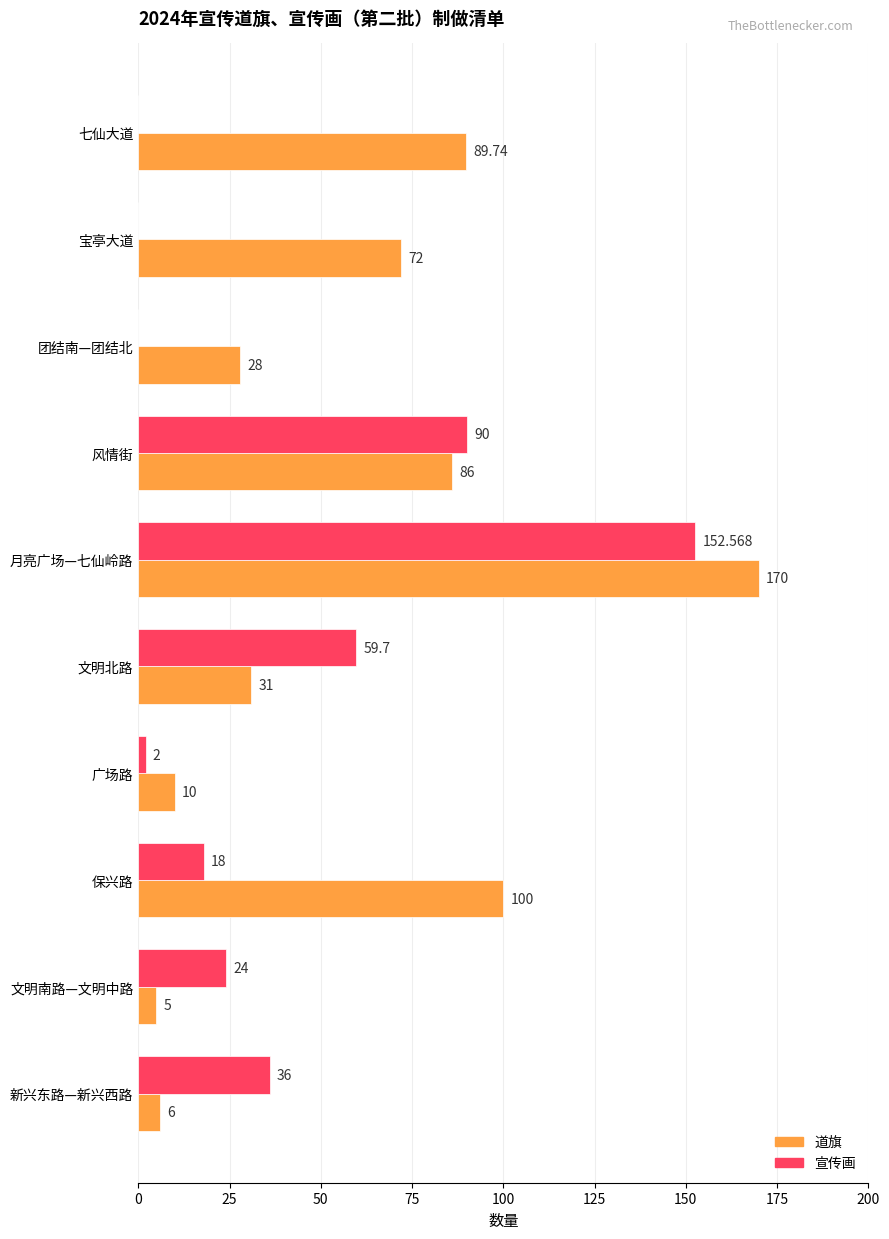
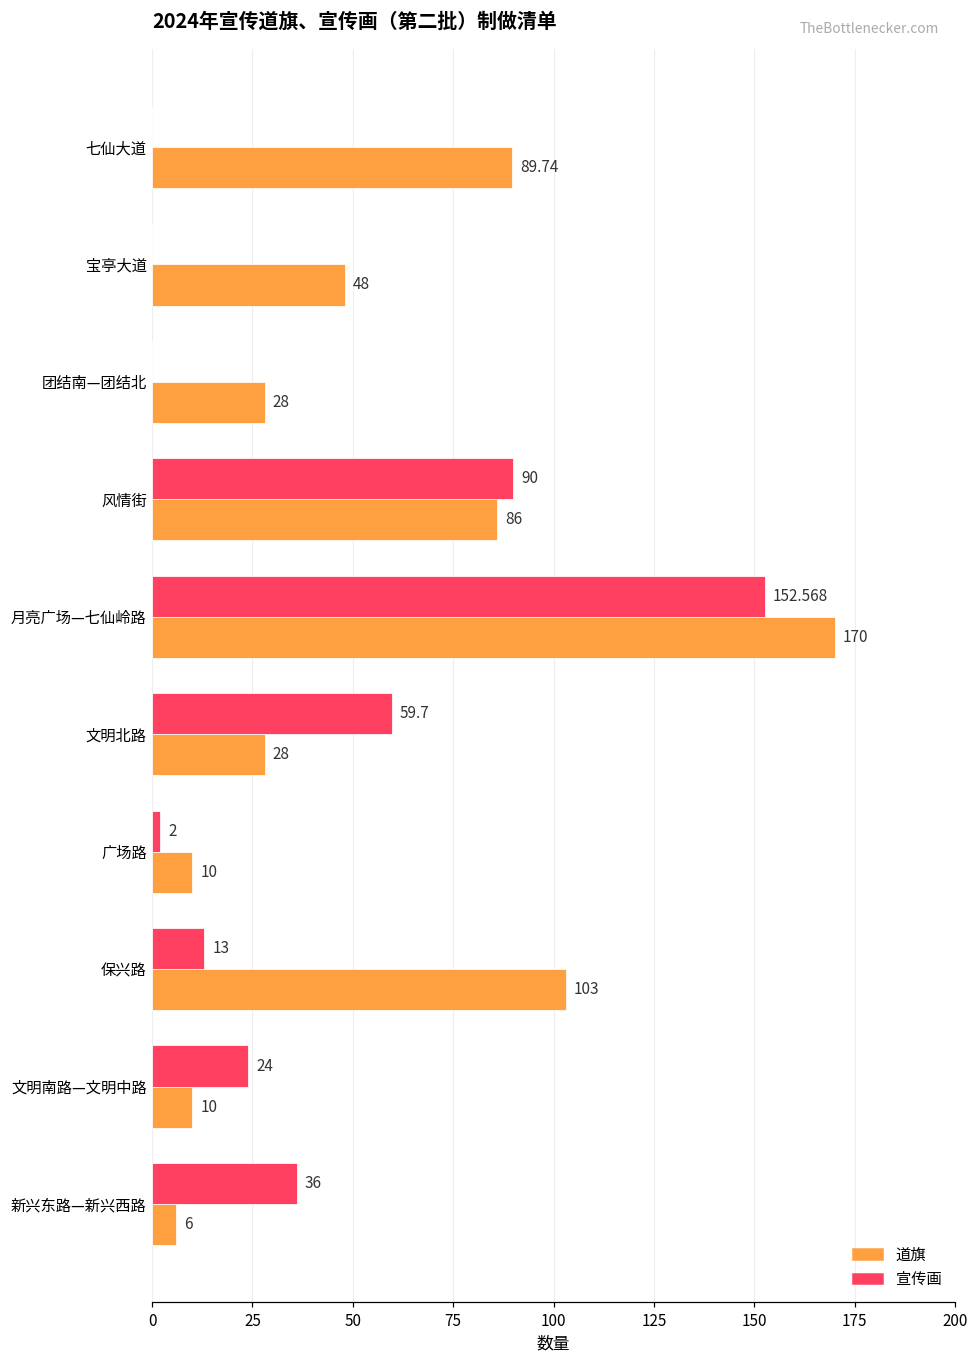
道旗, 宝亭大道: 72 -> 48
道旗, 文明北路: 31 -> 28
宣传画, 保兴路: 18 -> 13
道旗, 保兴路: 100 -> 103
道旗, 文明南路—文明中路: 5 -> 10
